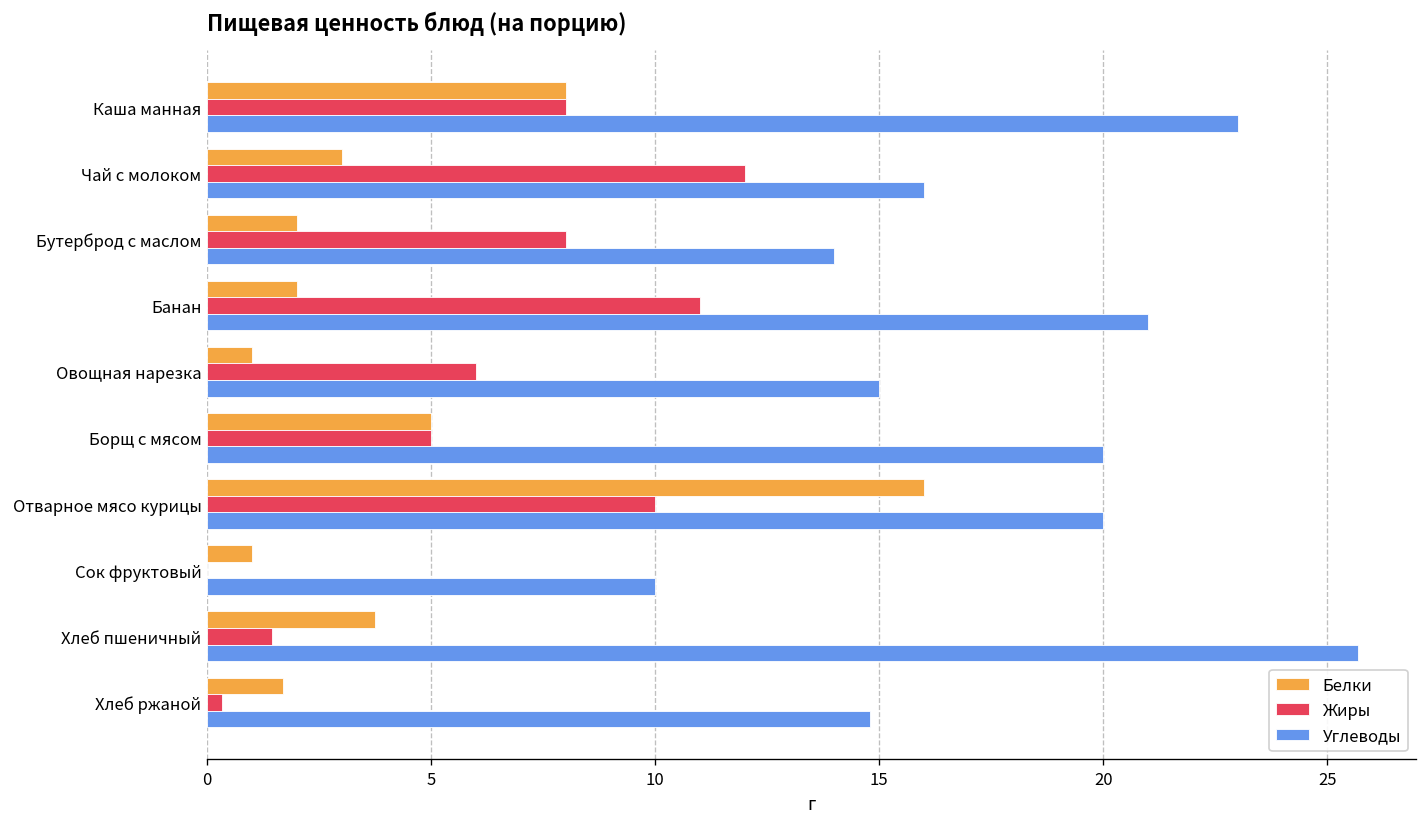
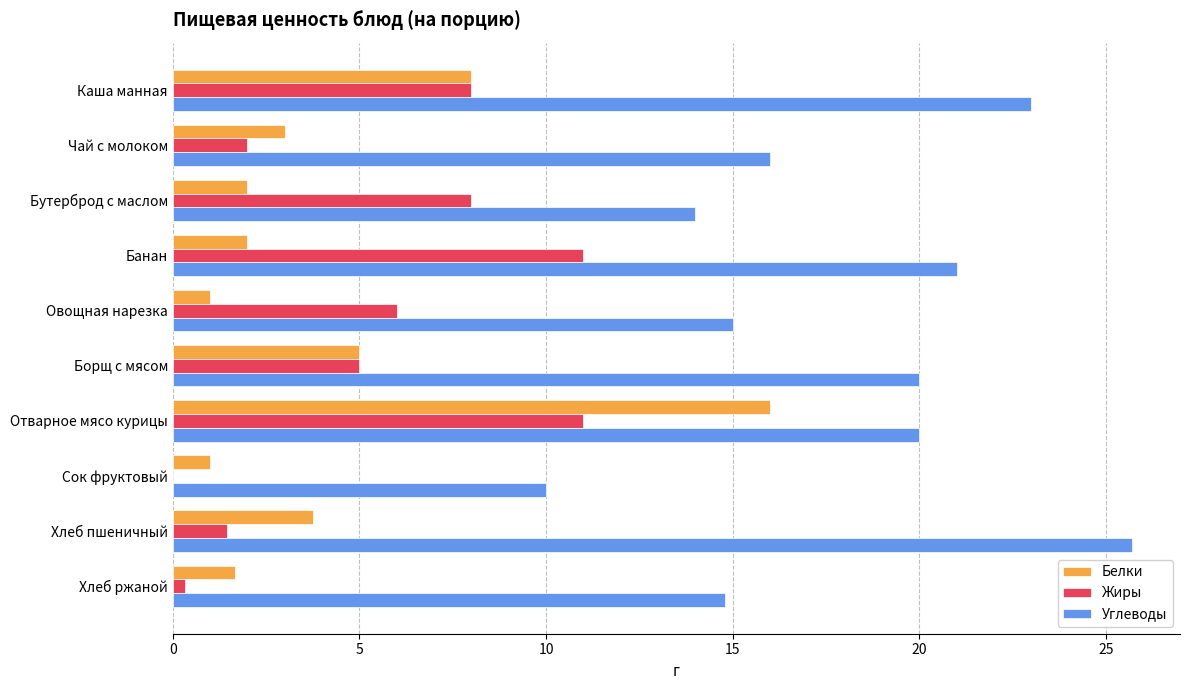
Жиры, Чай с молоком: 12 -> 2
Жиры, Отварное мясо курицы: 10 -> 11
